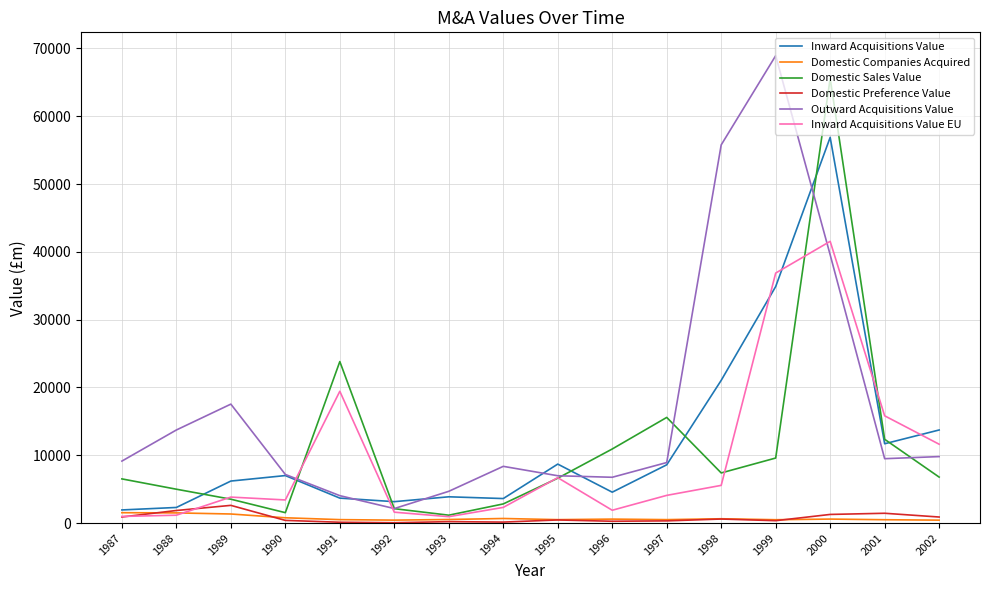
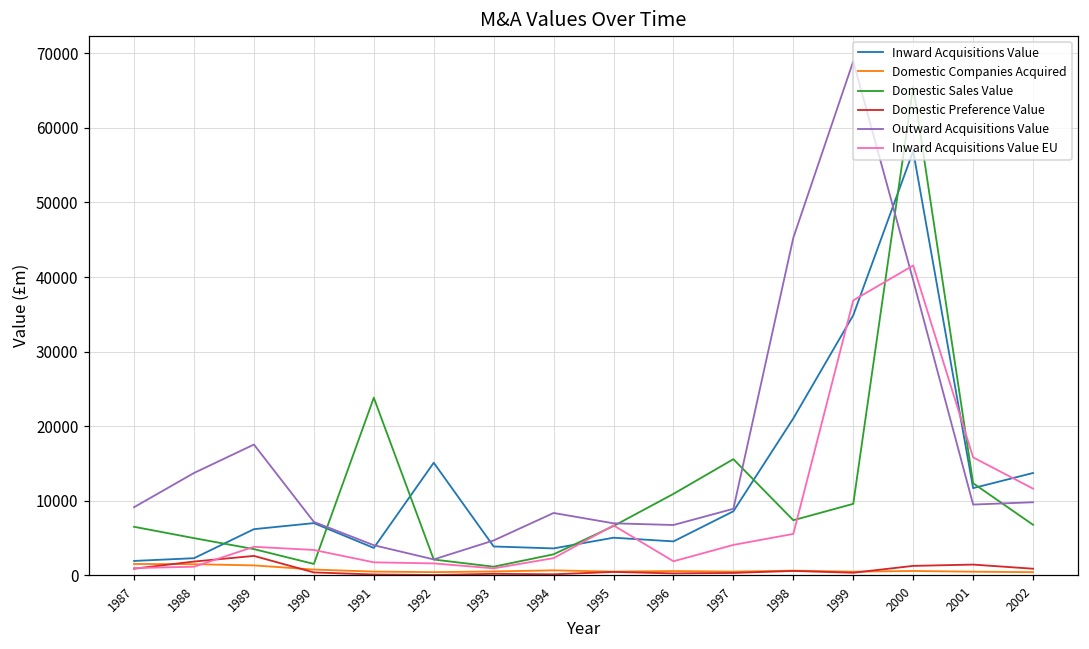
Inward Acquisitions Value EU, 1991: 19000 -> 2000
Inward Acquisitions Value, 1992: 3000 -> 15000
Inward Acquisitions Value, 1995: 9000 -> 5000
Outward Acquisitions Value, 1998: 56000 -> 45000
